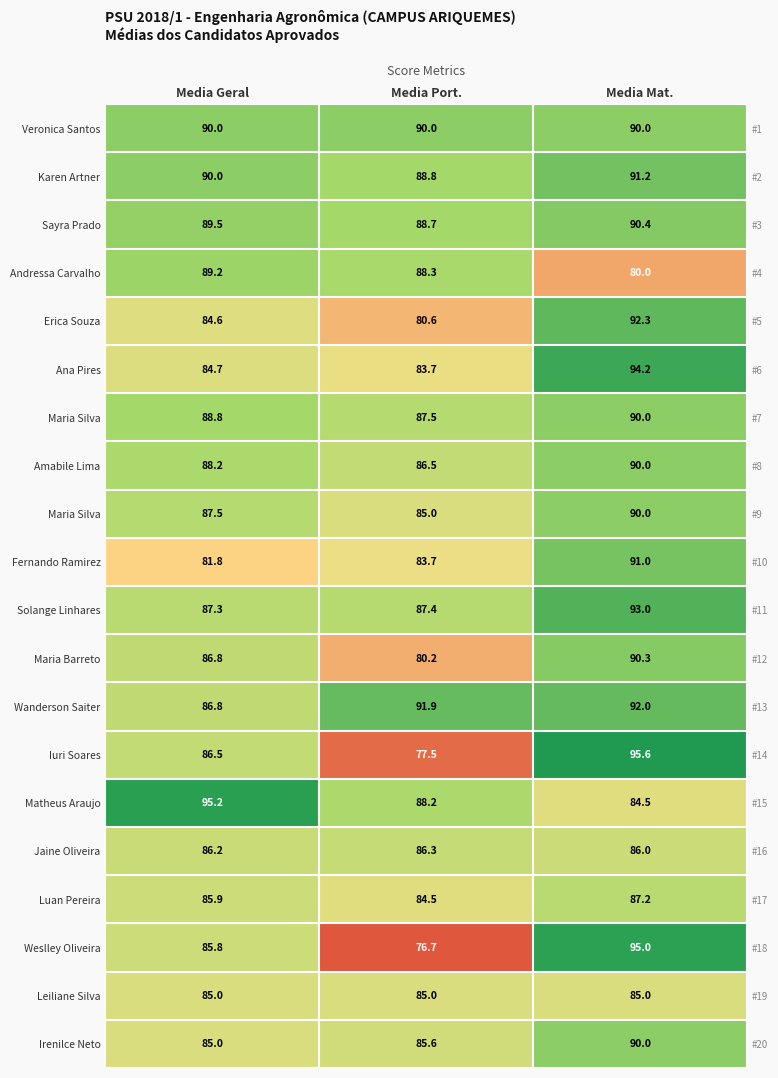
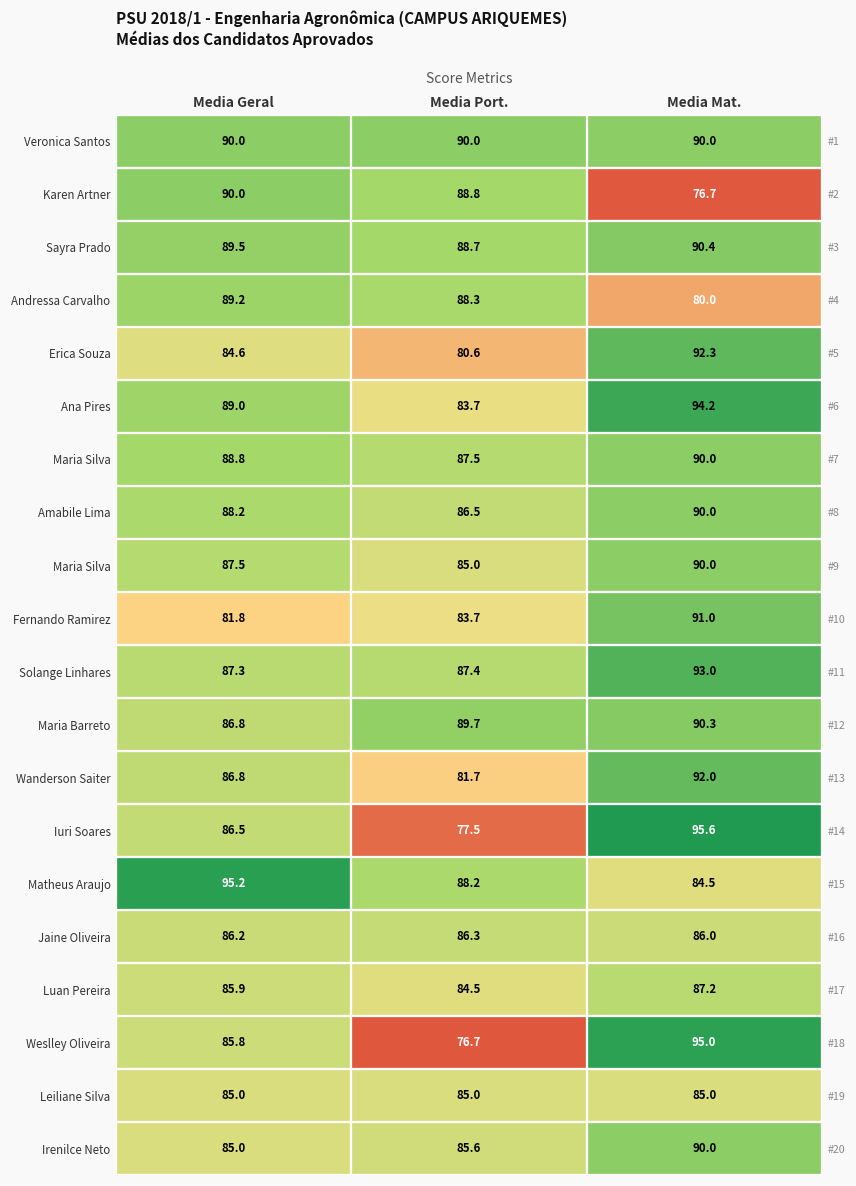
Karen Artner, Media Mat.: 91.2 -> 76.7
Ana Pires, Media Geral: 84.7 -> 89.0
Maria Barreto, Media Port.: 80.2 -> 89.7
Wanderson Saiter, Media Port.: 91.9 -> 81.7
